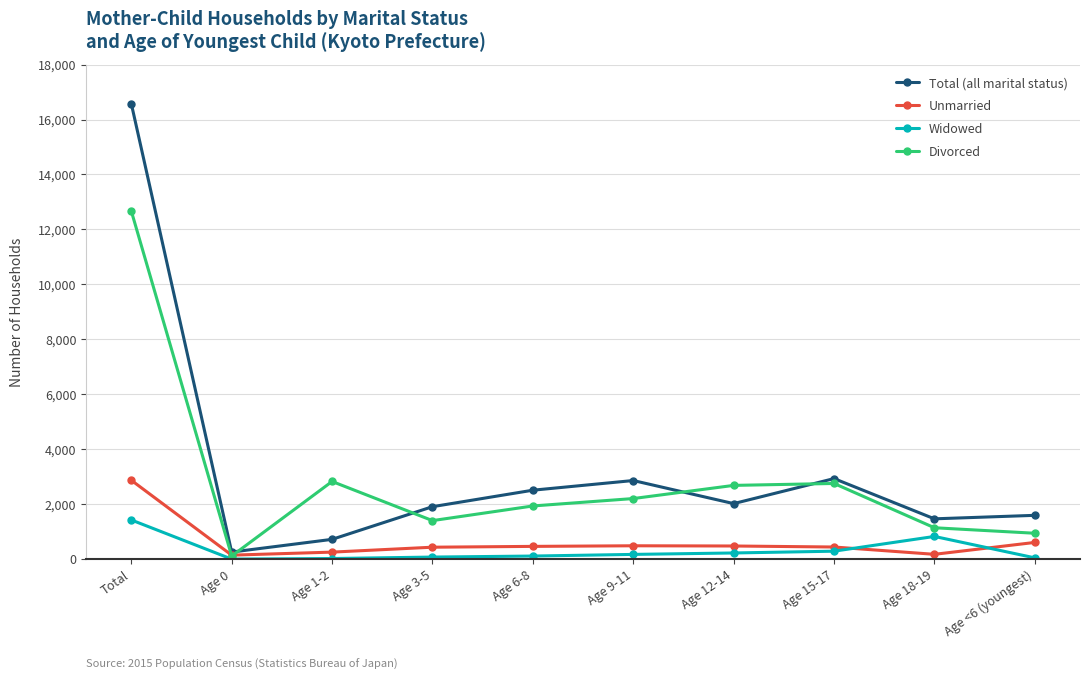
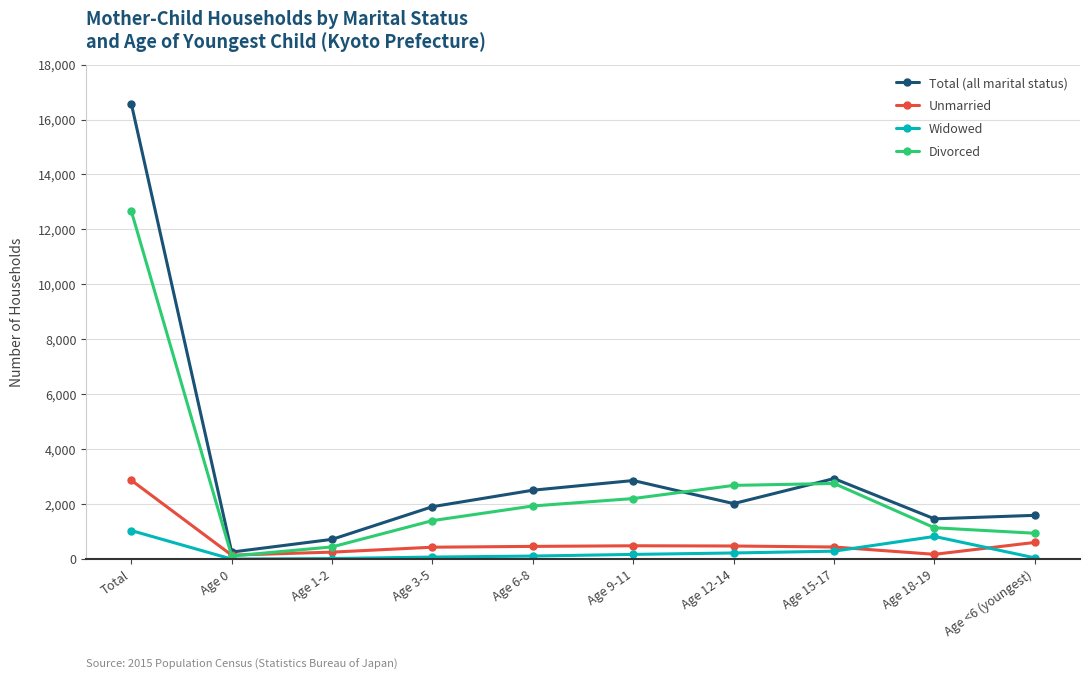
Widowed, Total: 1,400 -> 1,000
Divorced, Age 1-2: 2,800 -> 400
